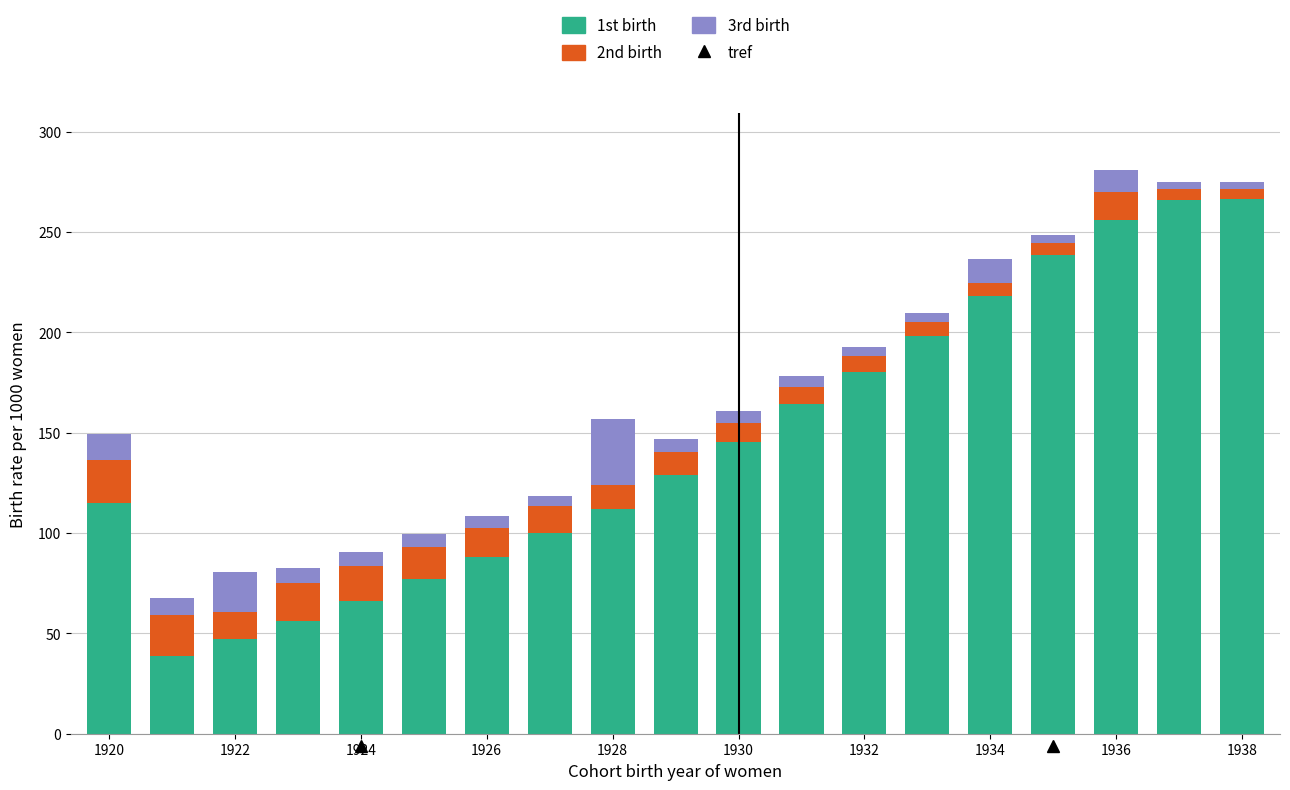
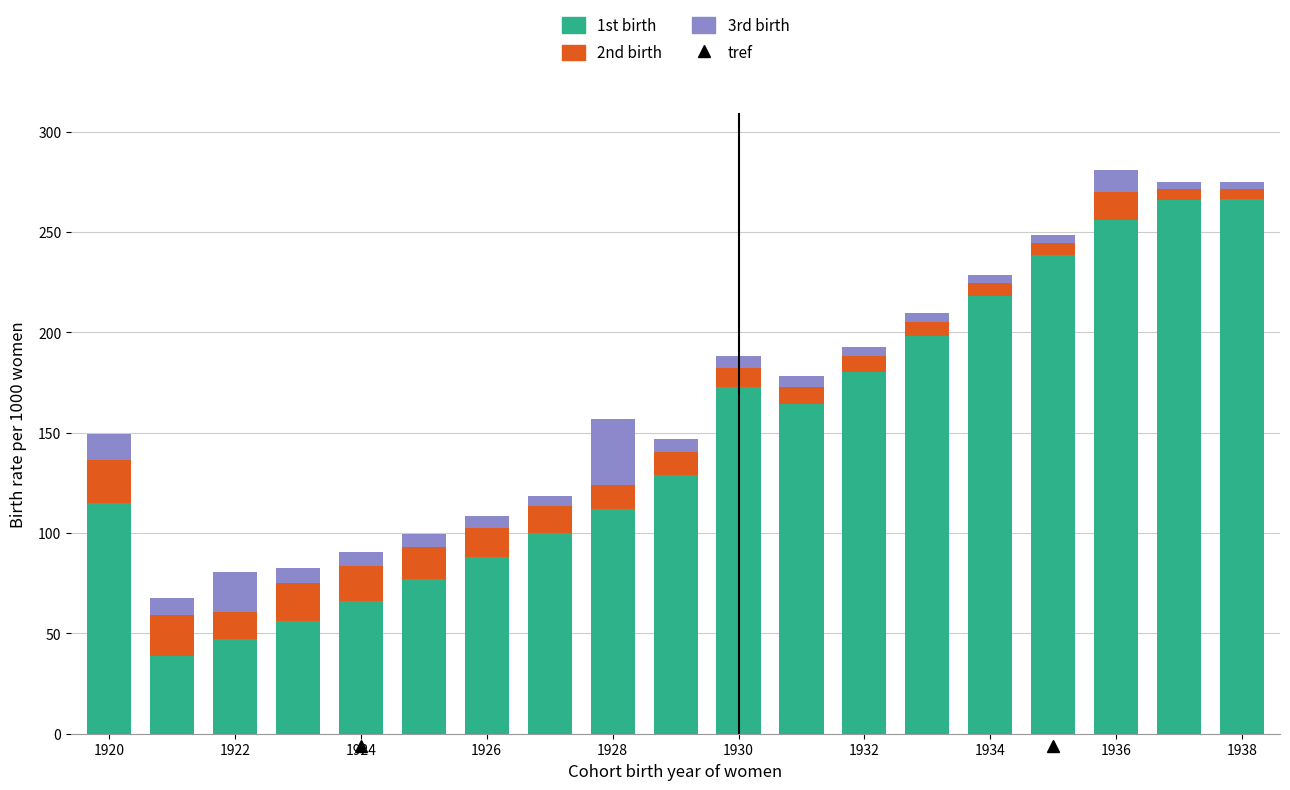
1st birth, 1930: 145 -> 173
3rd birth, 1934: 12 -> 4
